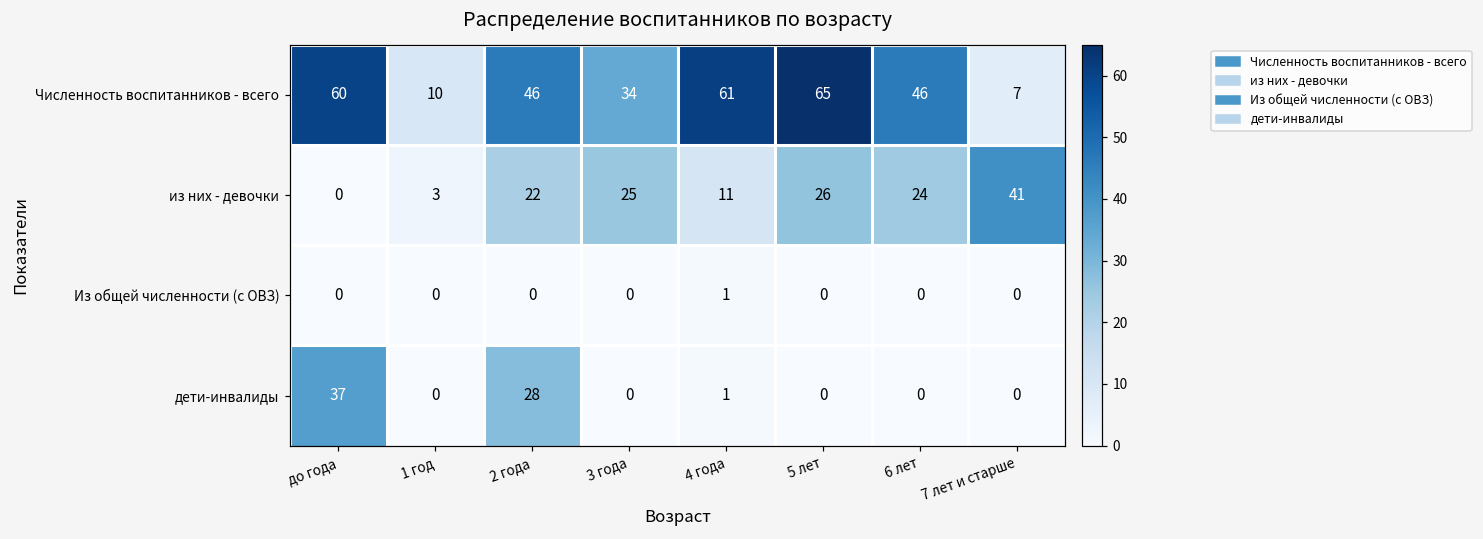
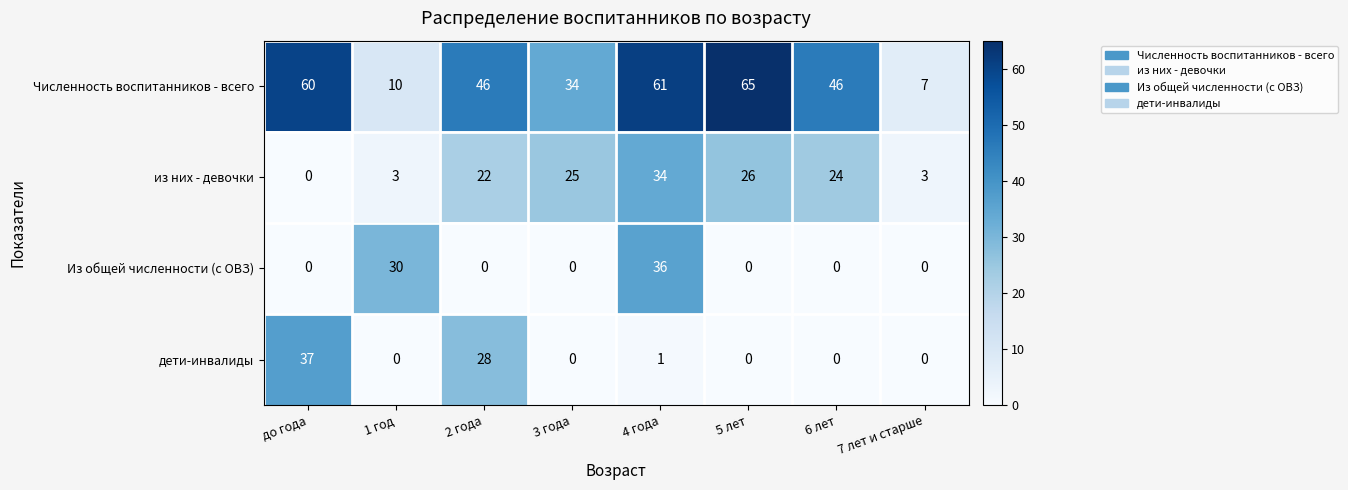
из них - девочки, 4 года: 11 -> 34
из них - девочки, 7 лет и старше: 41 -> 3
Из общей численности (с ОВЗ), 1 год: 0 -> 30
Из общей численности (с ОВЗ), 4 года: 1 -> 36
